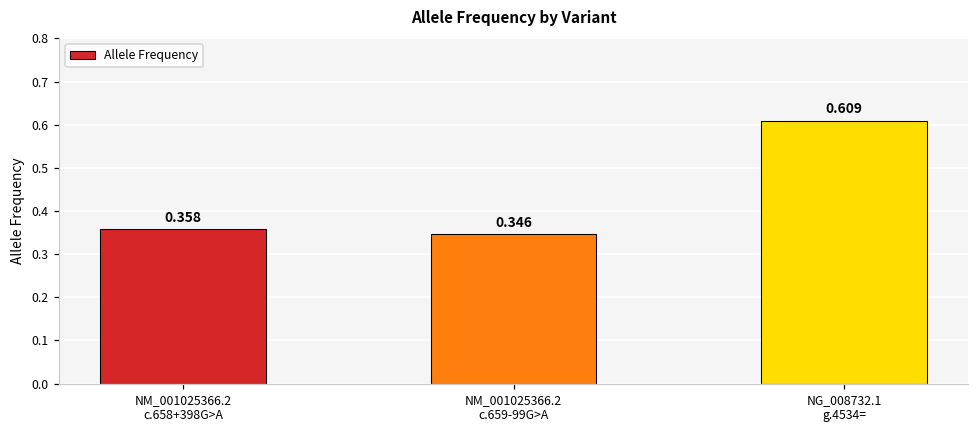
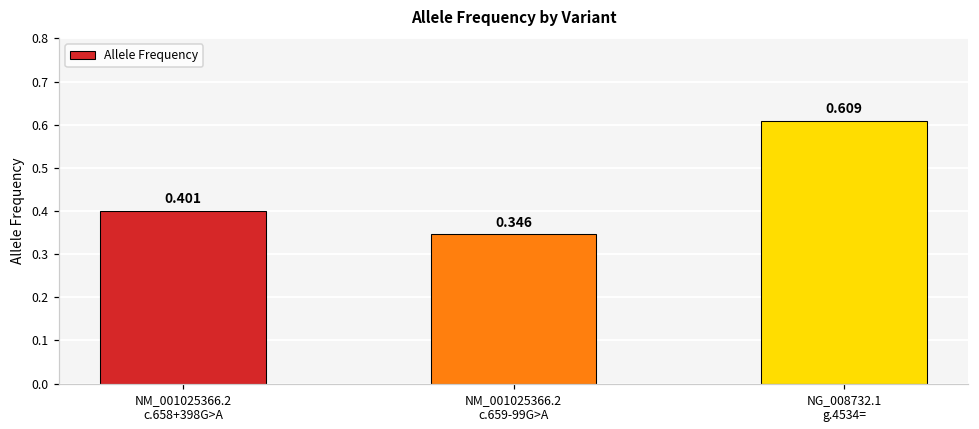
NM_001025366.2 c.658+398G>A: 0.358 -> 0.401
